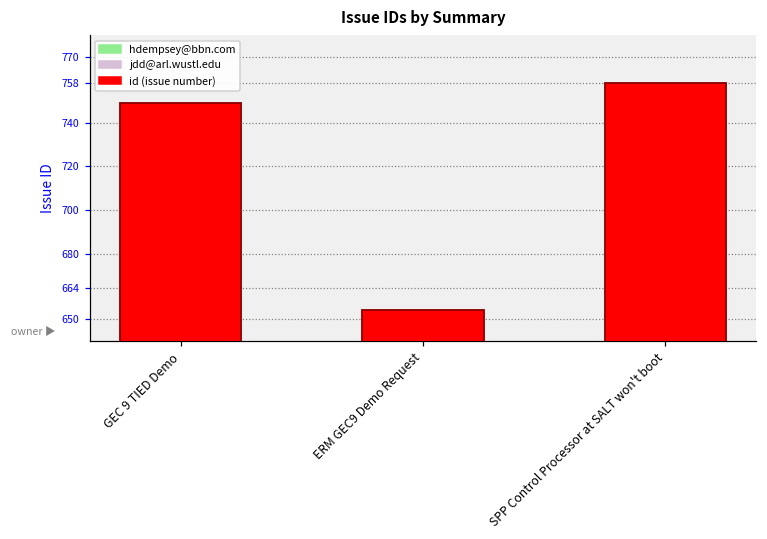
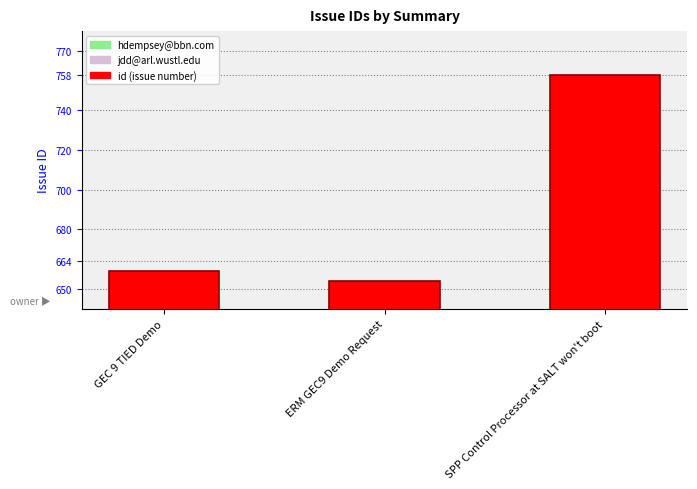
GEC 9 TIED Demo: 749 -> 659
